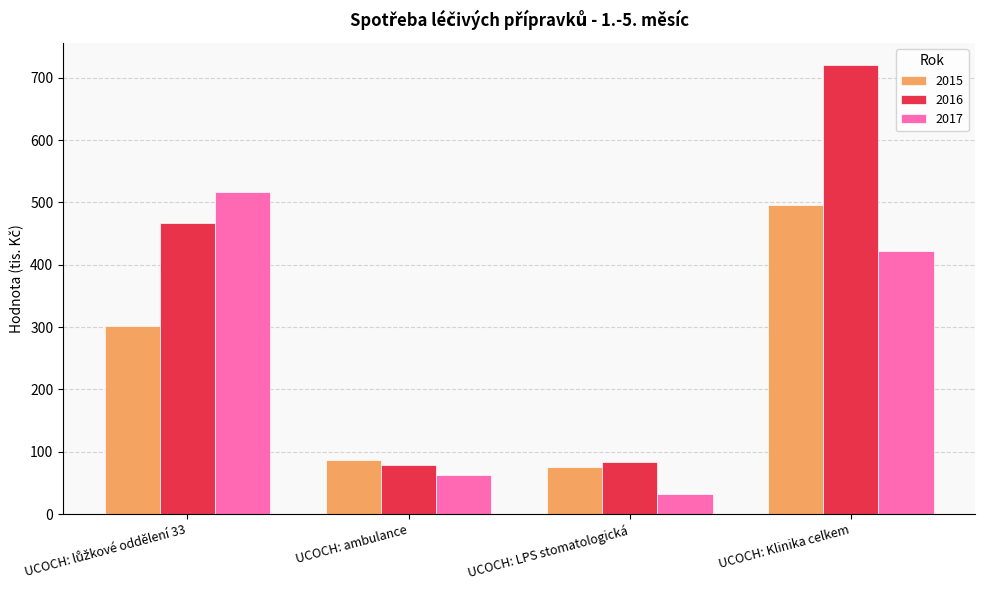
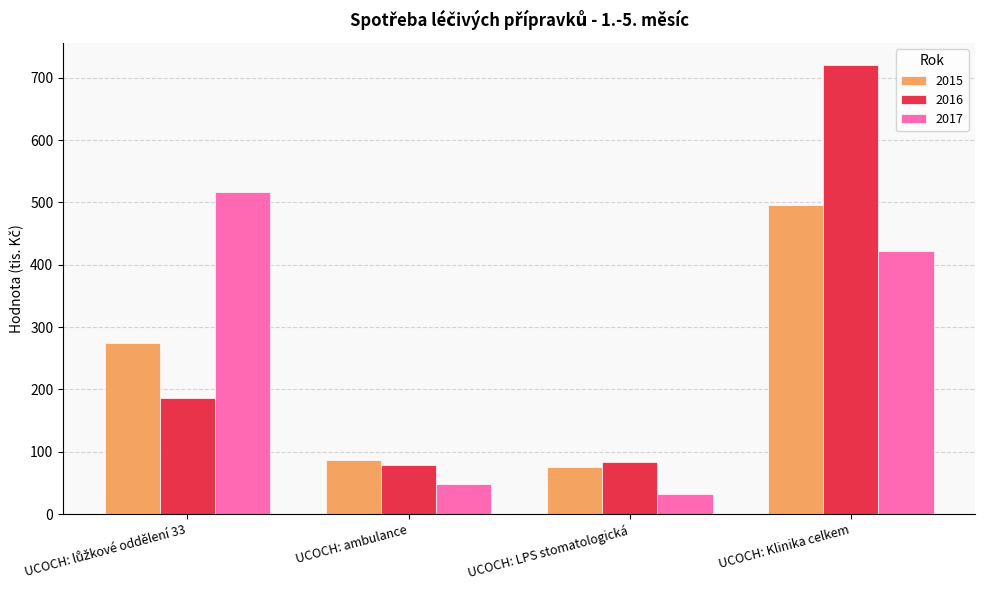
2015, UCOCH: lůžkové oddělení 33: 300 -> 270
2016, UCOCH: lůžkové oddělení 33: 470 -> 190
2017, UCOCH: ambulance: 60 -> 50
